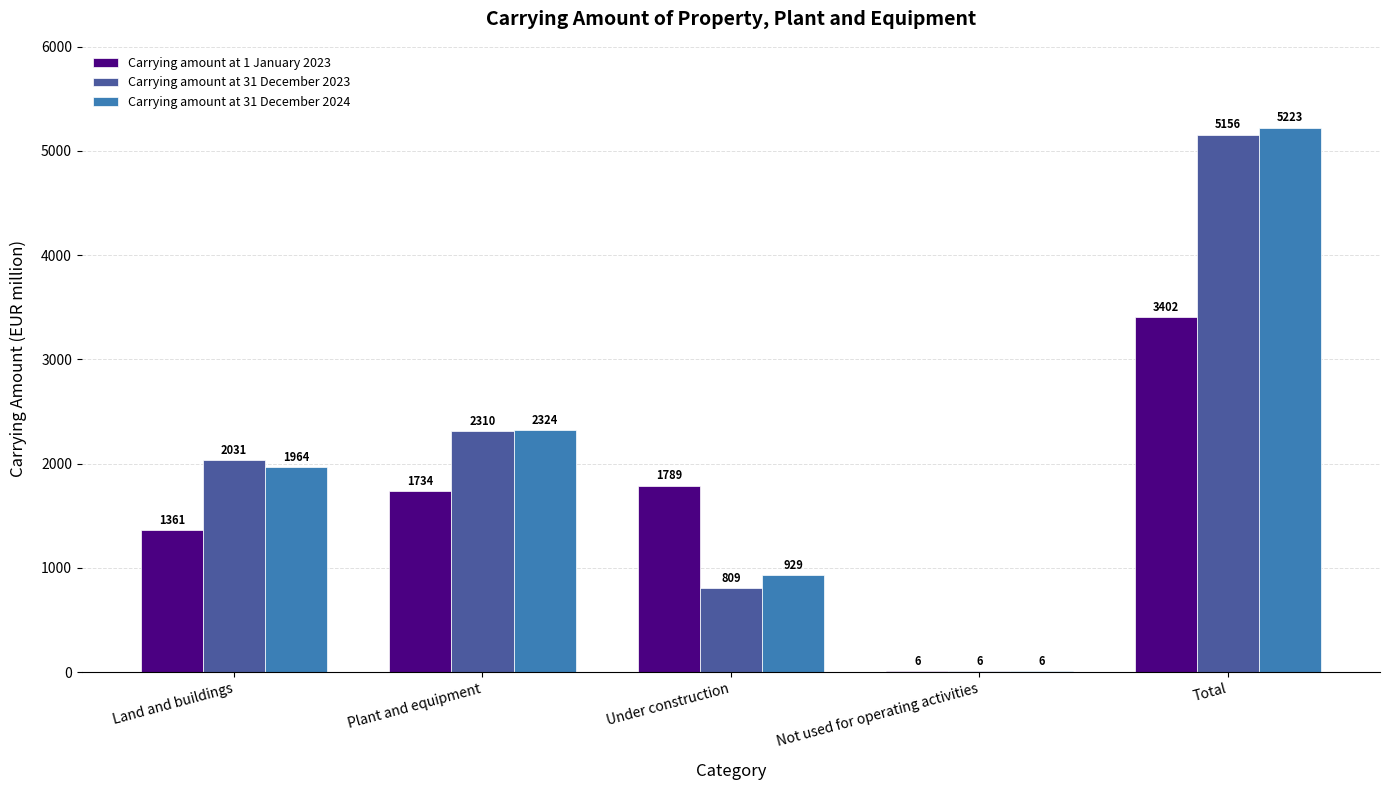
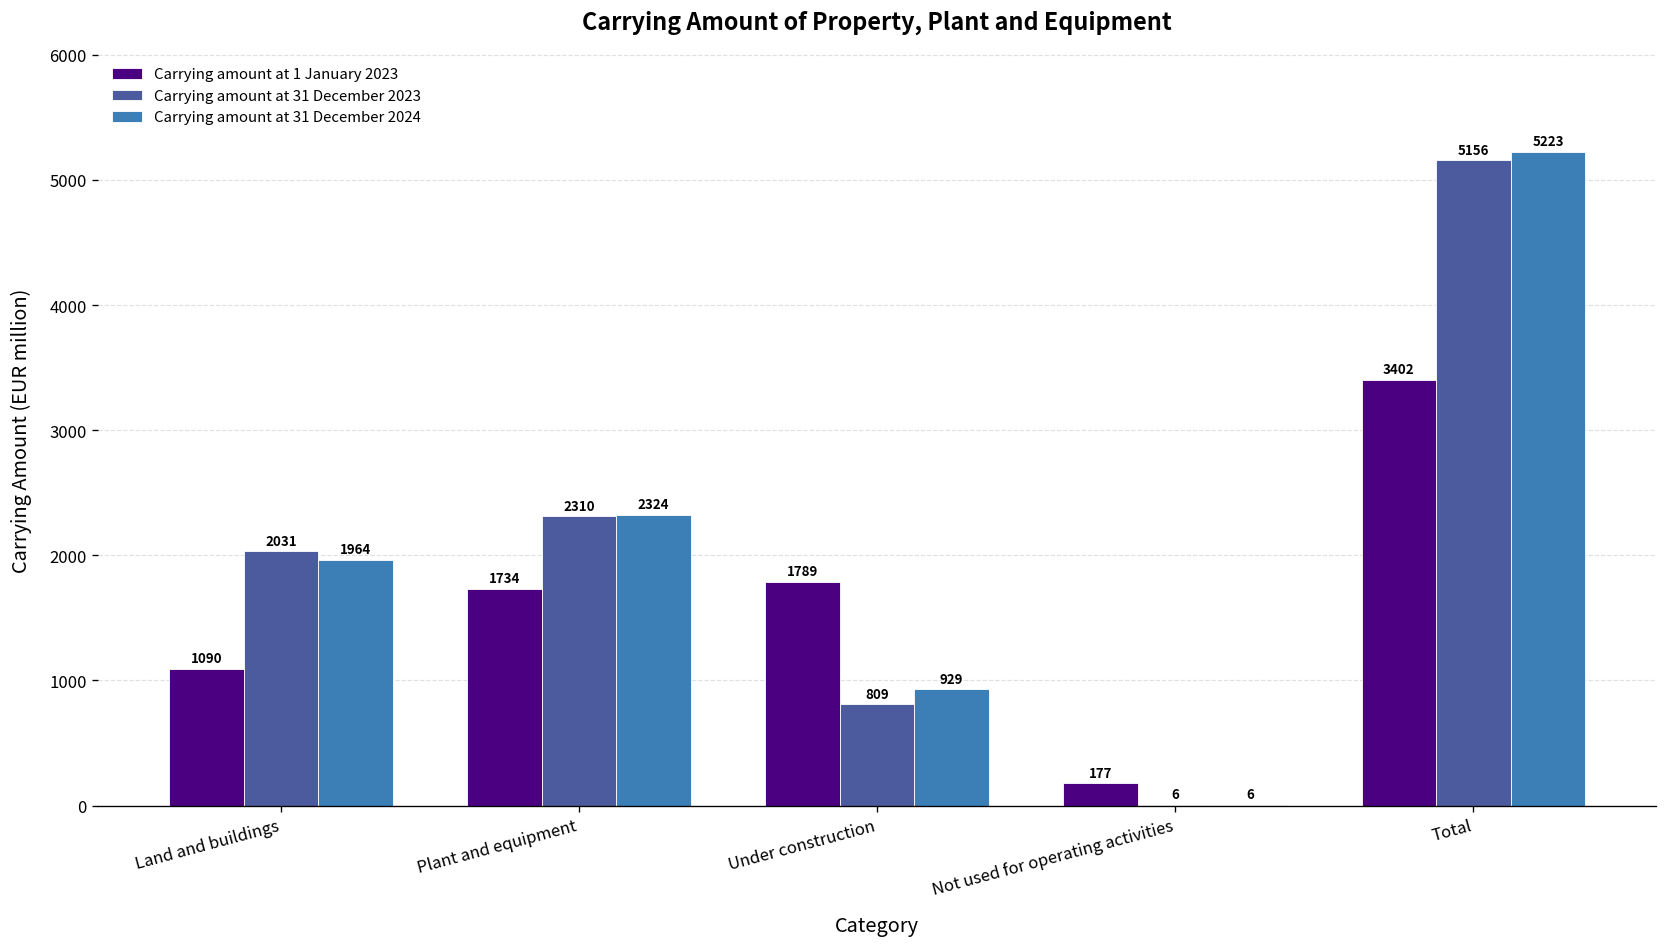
Carrying amount at 1 January 2023, Land and buildings: 1361 -> 1090
Carrying amount at 1 January 2023, Not used for operating activities: 6 -> 177
